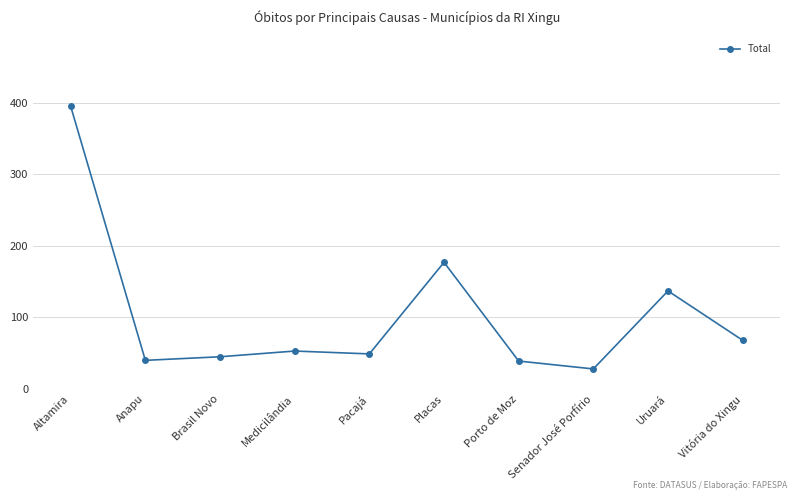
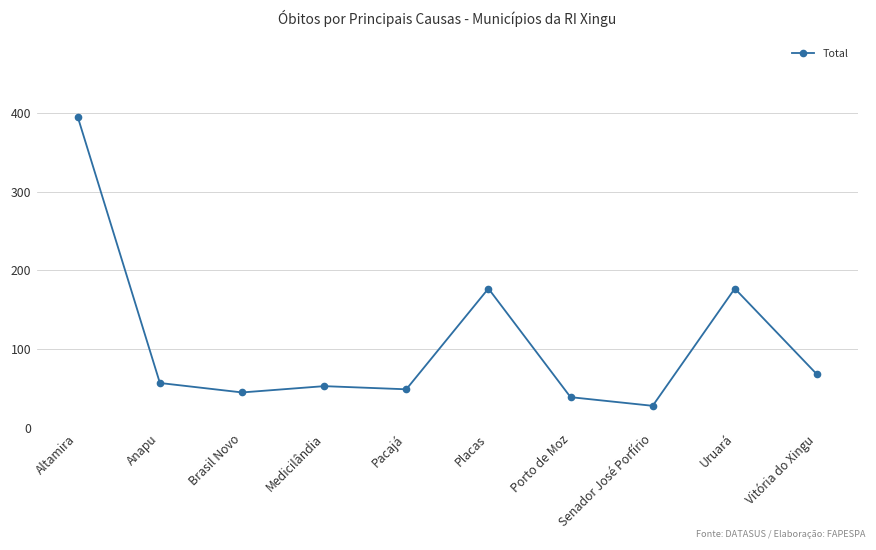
Anapu: 40 -> 60
Uruará: 140 -> 180
